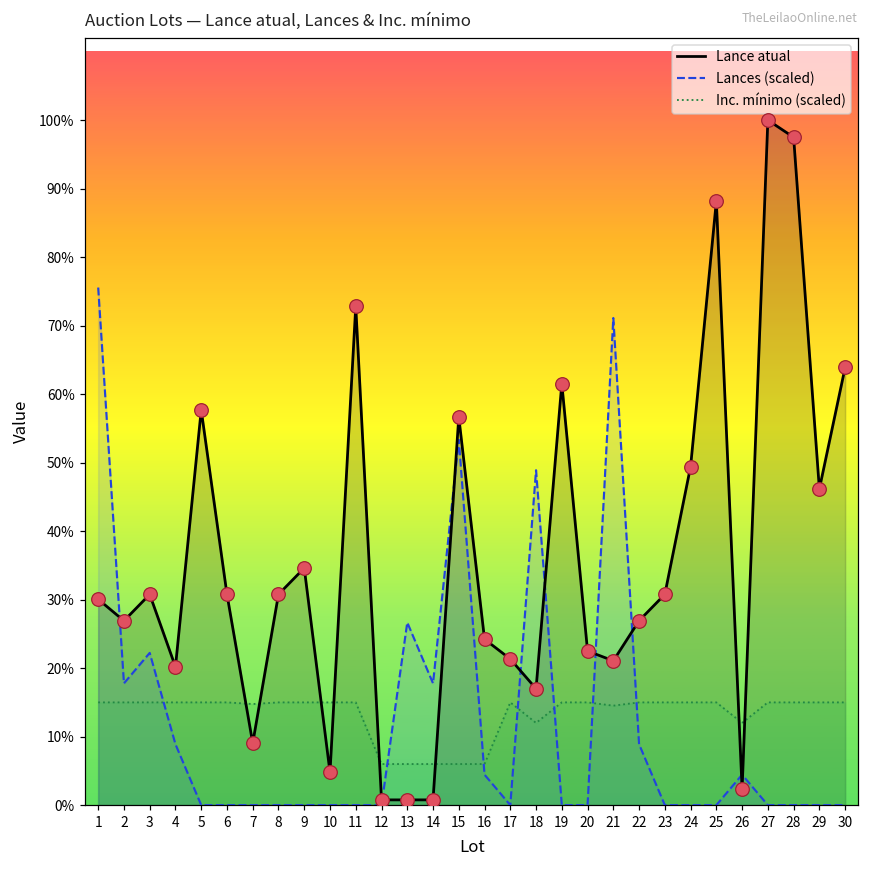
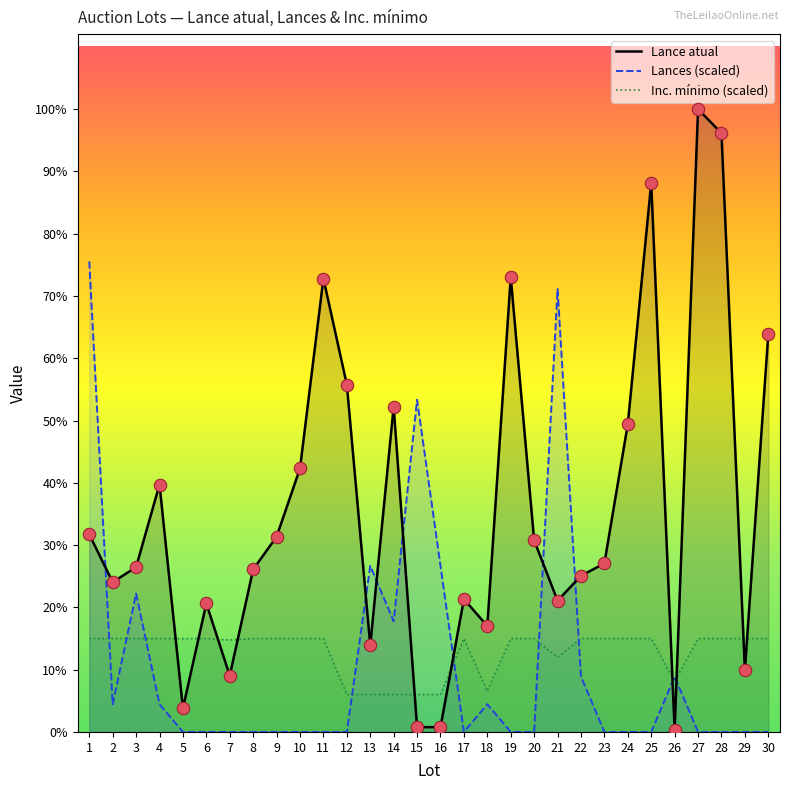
Lance atual, 1: 30% -> 32%
Lance atual, 2: 27% -> 24%
Lances (scaled), 2: 18% -> 4%
Lance atual, 3: 31% -> 26%
Lance atual, 4: 20% -> 40%
Lances (scaled), 4: 9% -> 4%
Lance atual, 5: 58% -> 4%
Lance atual, 6: 31% -> 21%
Lance atual, 8: 31% -> 26%
Lance atual, 9: 35% -> 31%
Lance atual, 10: 5% -> 42%
Lance atual, 12: 1% -> 56%
Lance atual, 13: 1% -> 14%
Lance atual, 14: 1% -> 52%
Lance atual, 15: 57% -> 1%
Lance atual, 16: 24% -> 1%
Lances (scaled), 16: 4% -> 27%
Lances (scaled), 18: 49% -> 4%
Inc. mínimo (scaled), 18: 12% -> 7%
Lance atual, 19: 62% -> 73%
Lance atual, 20: 23% -> 31%
Inc. mínimo (scaled), 21: 15% -> 12%
Lance atual, 22: 27% -> 25%
Lance atual, 23: 31% -> 27%
Lance atual, 26: 2% -> 0%
Lances (scaled), 26: 4% -> 9%
Inc. mínimo (scaled), 26: 12% -> 8%
Lance atual, 28: 97% -> 96%
Lance atual, 29: 46% -> 10%
